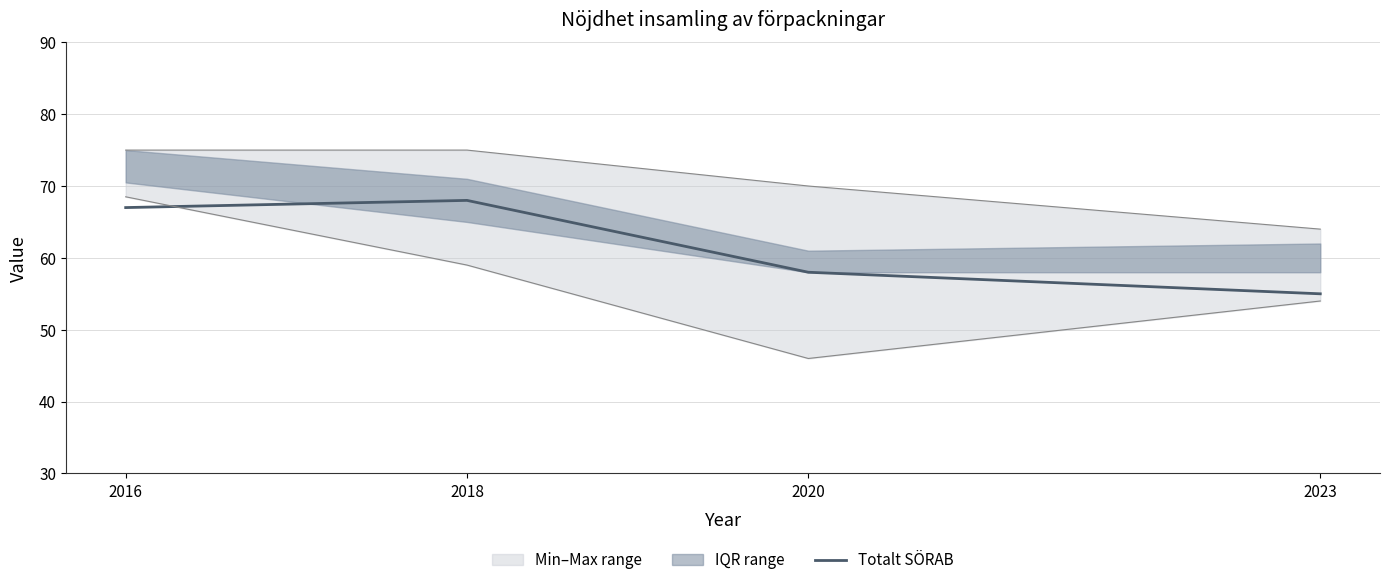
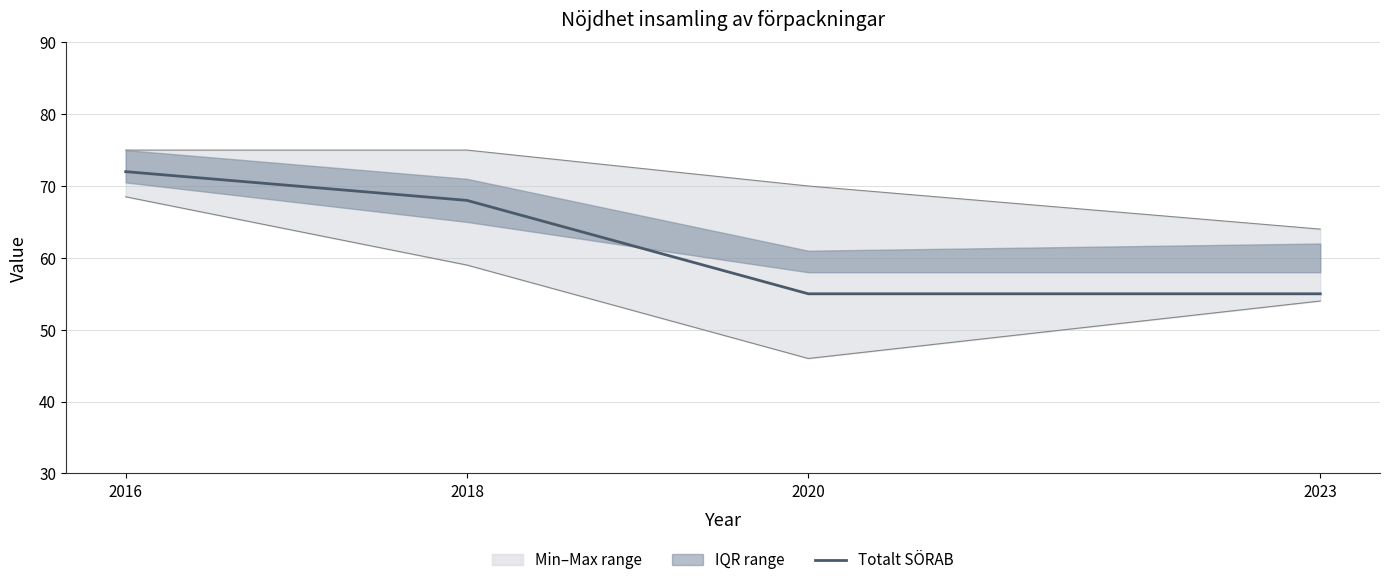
Totalt SÖRAB, 2016: 67 -> 72
Totalt SÖRAB, 2020: 58 -> 55
